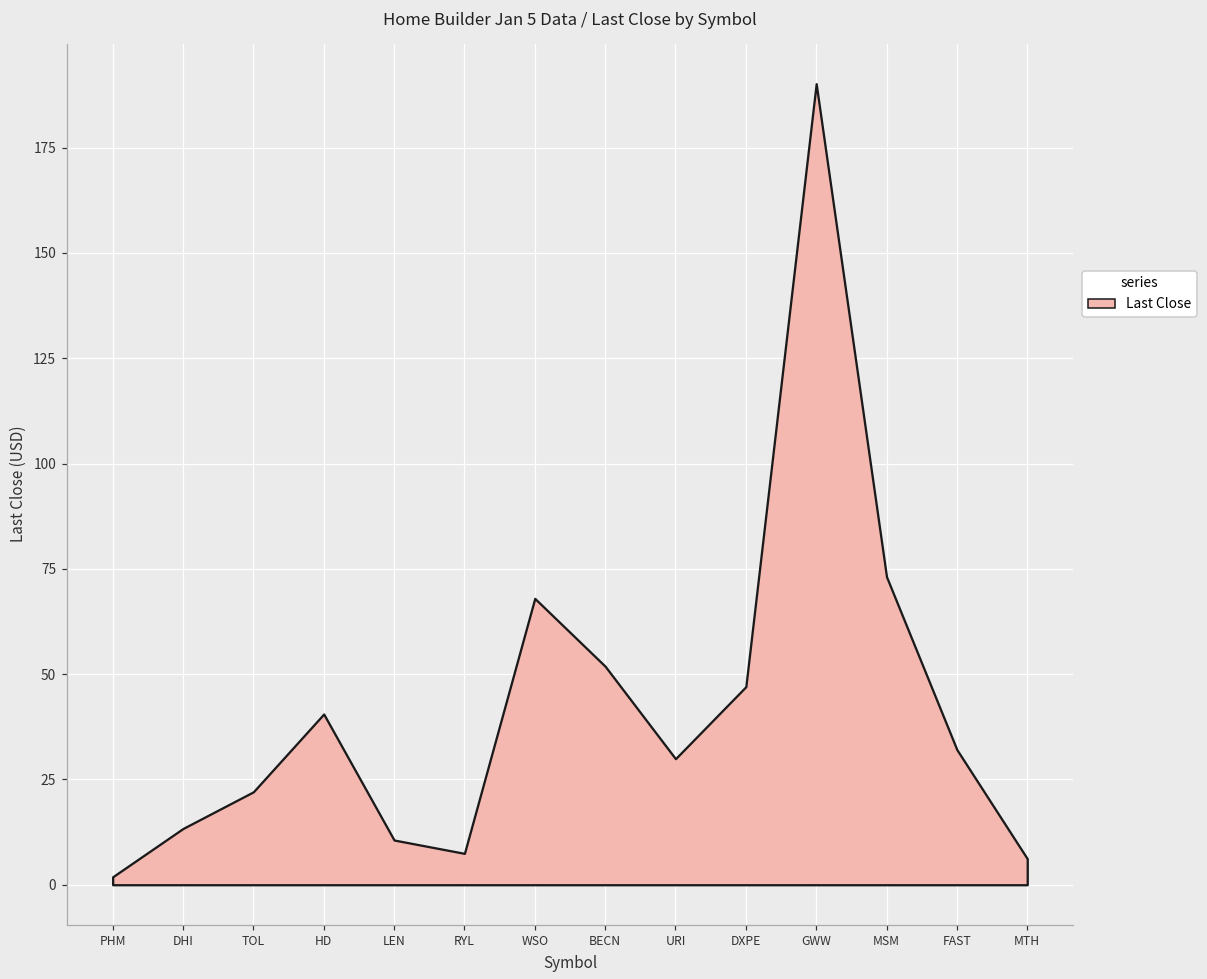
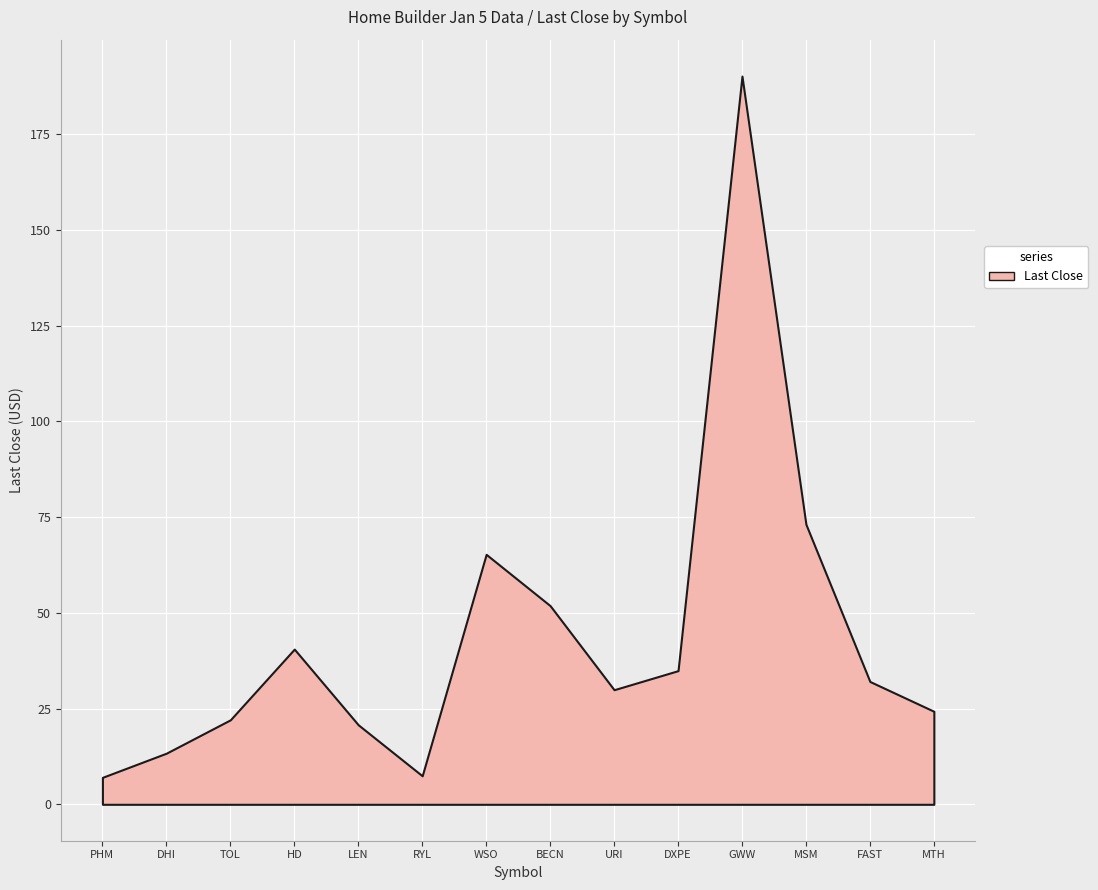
PHM: 2 -> 7
LEN: 11 -> 21
WSO: 68 -> 65
DXPE: 47 -> 35
MTH: 6 -> 24
